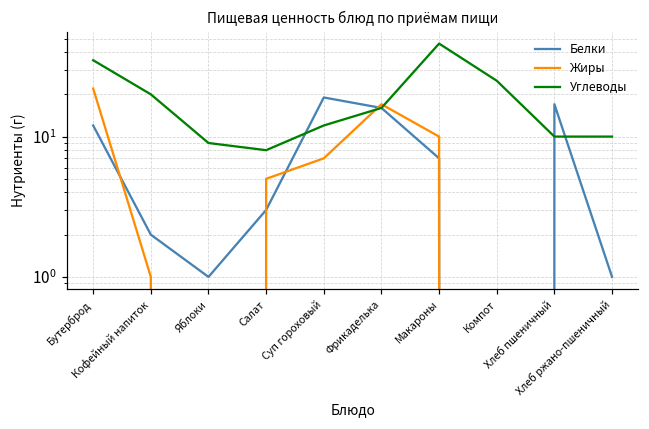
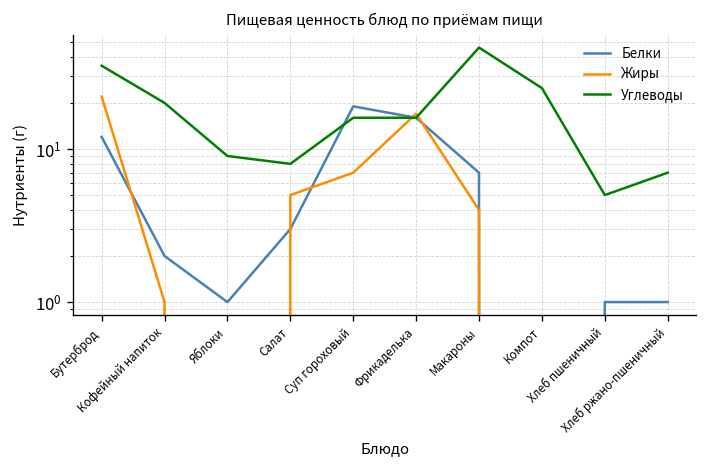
Углеводы, Суп гороховый: 12 -> 16
Жиры, Макароны: 10 -> 4
Белки, Хлеб пшеничный: 17 -> 1
Углеводы, Хлеб пшеничный: 10 -> 5
Углеводы, Хлеб ржано-пшеничный: 10 -> 7
